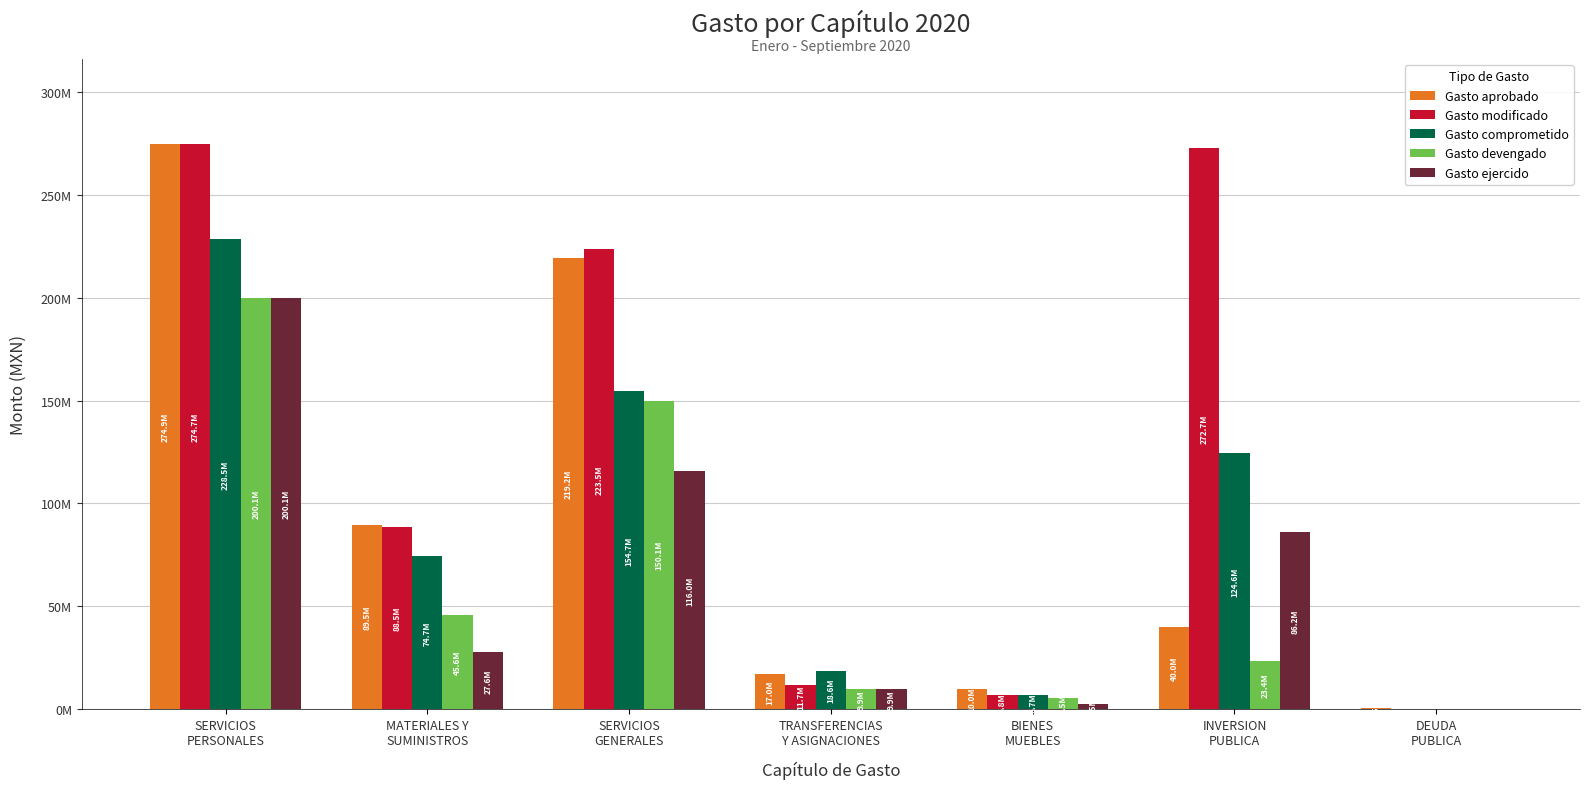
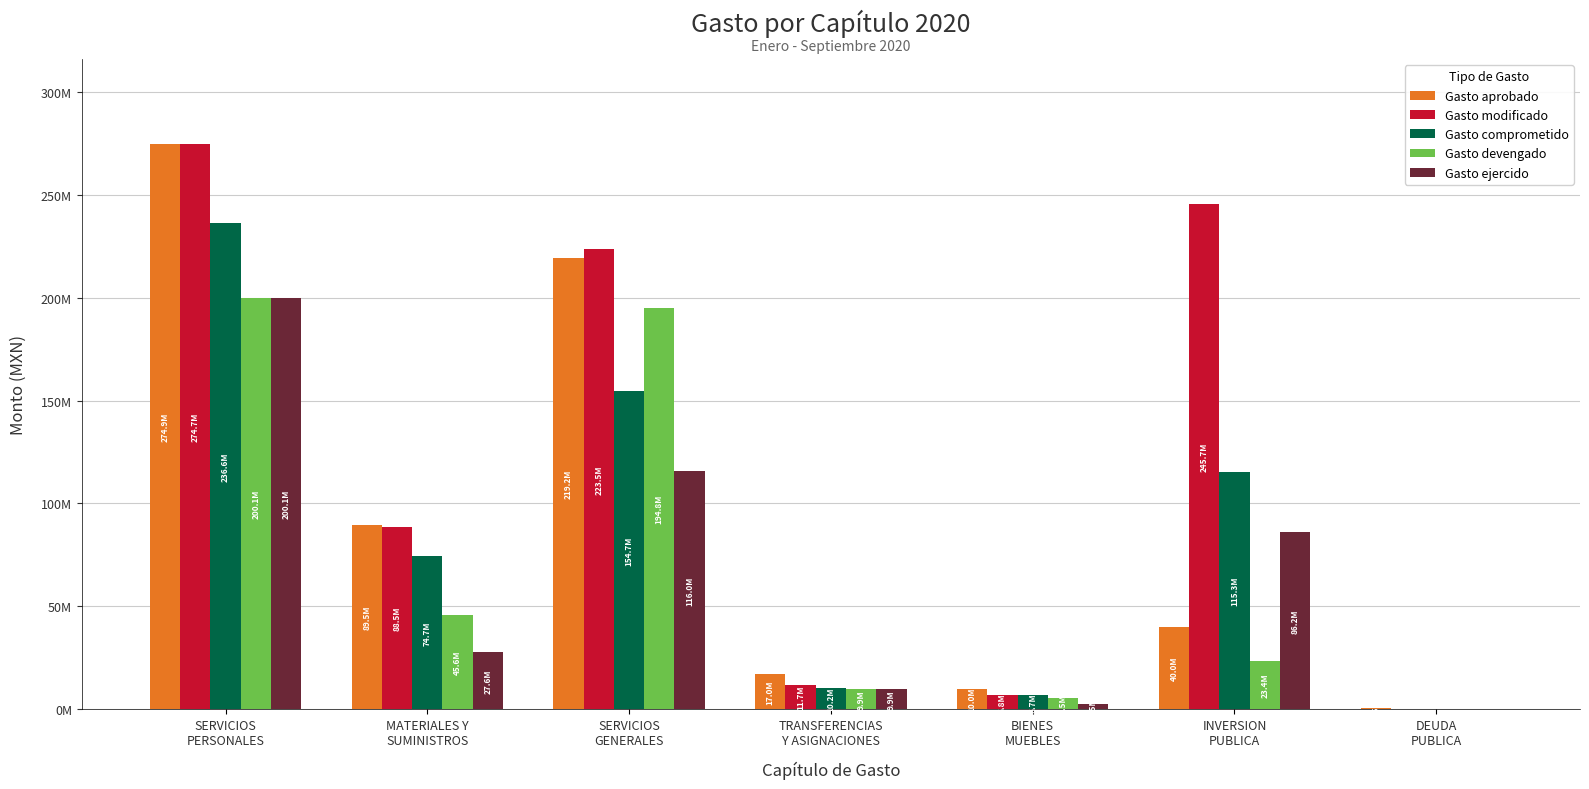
Gasto comprometido, SERVICIOS PERSONALES: 228.5M -> 236.6M
Gasto devengado, SERVICIOS GENERALES: 150.1M -> 194.8M
Gasto comprometido, TRANSFERENCIAS Y ASIGNACIONES: 18.6M -> 10.2M
Gasto modificado, INVERSION PUBLICA: 272.7M -> 245.7M
Gasto comprometido, INVERSION PUBLICA: 124.6M -> 115.3M
